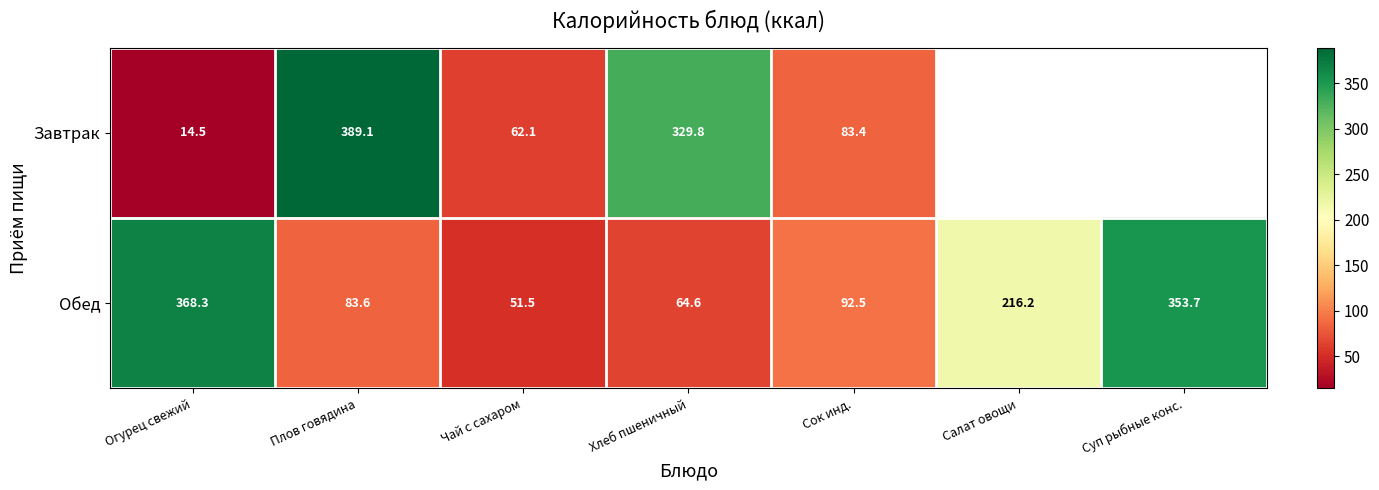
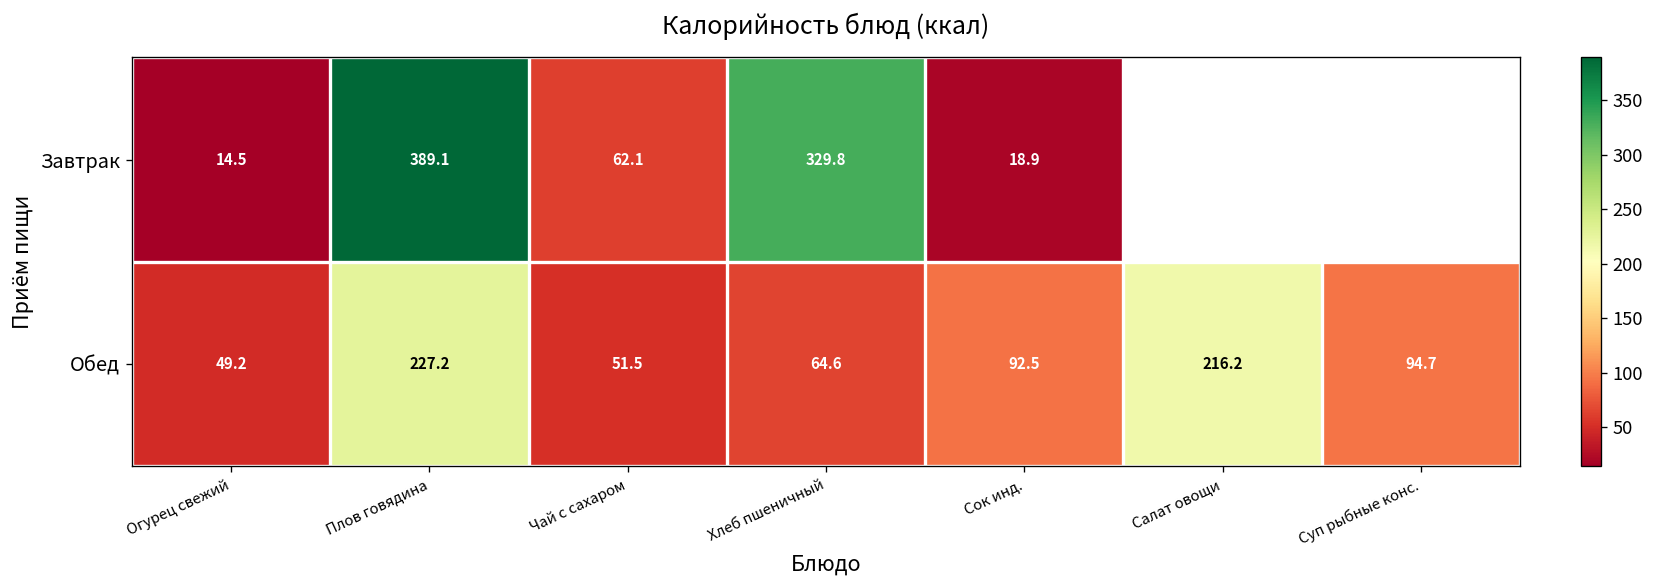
Завтрак, Сок инд.: 83.4 -> 18.9
Обед, Огурец свежий: 368.3 -> 49.2
Обед, Плов говядина: 83.6 -> 227.2
Обед, Суп рыбные конс.: 353.7 -> 94.7
